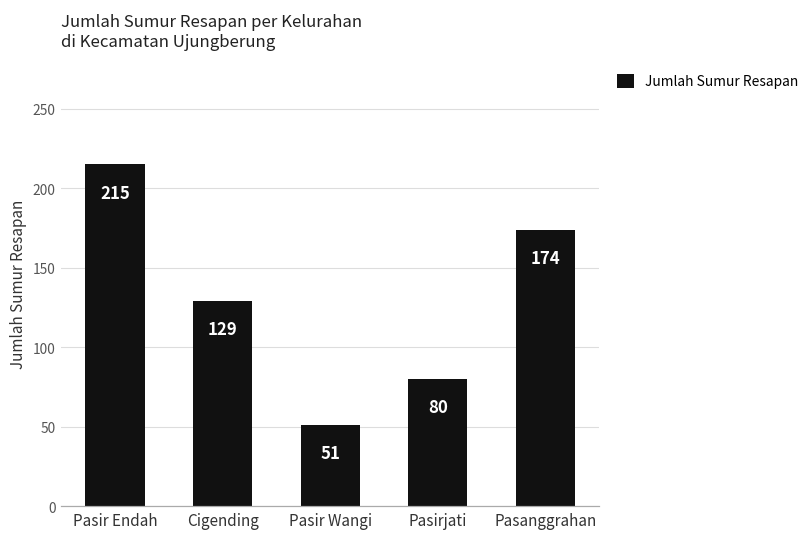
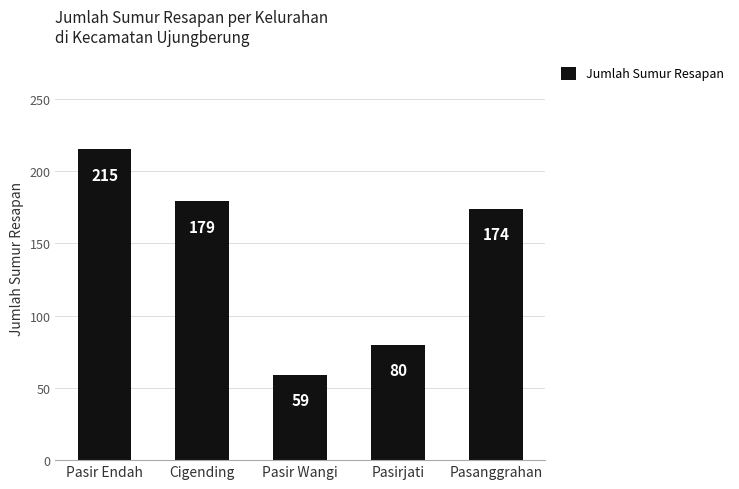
Cigending: 129 -> 179
Pasir Wangi: 51 -> 59
